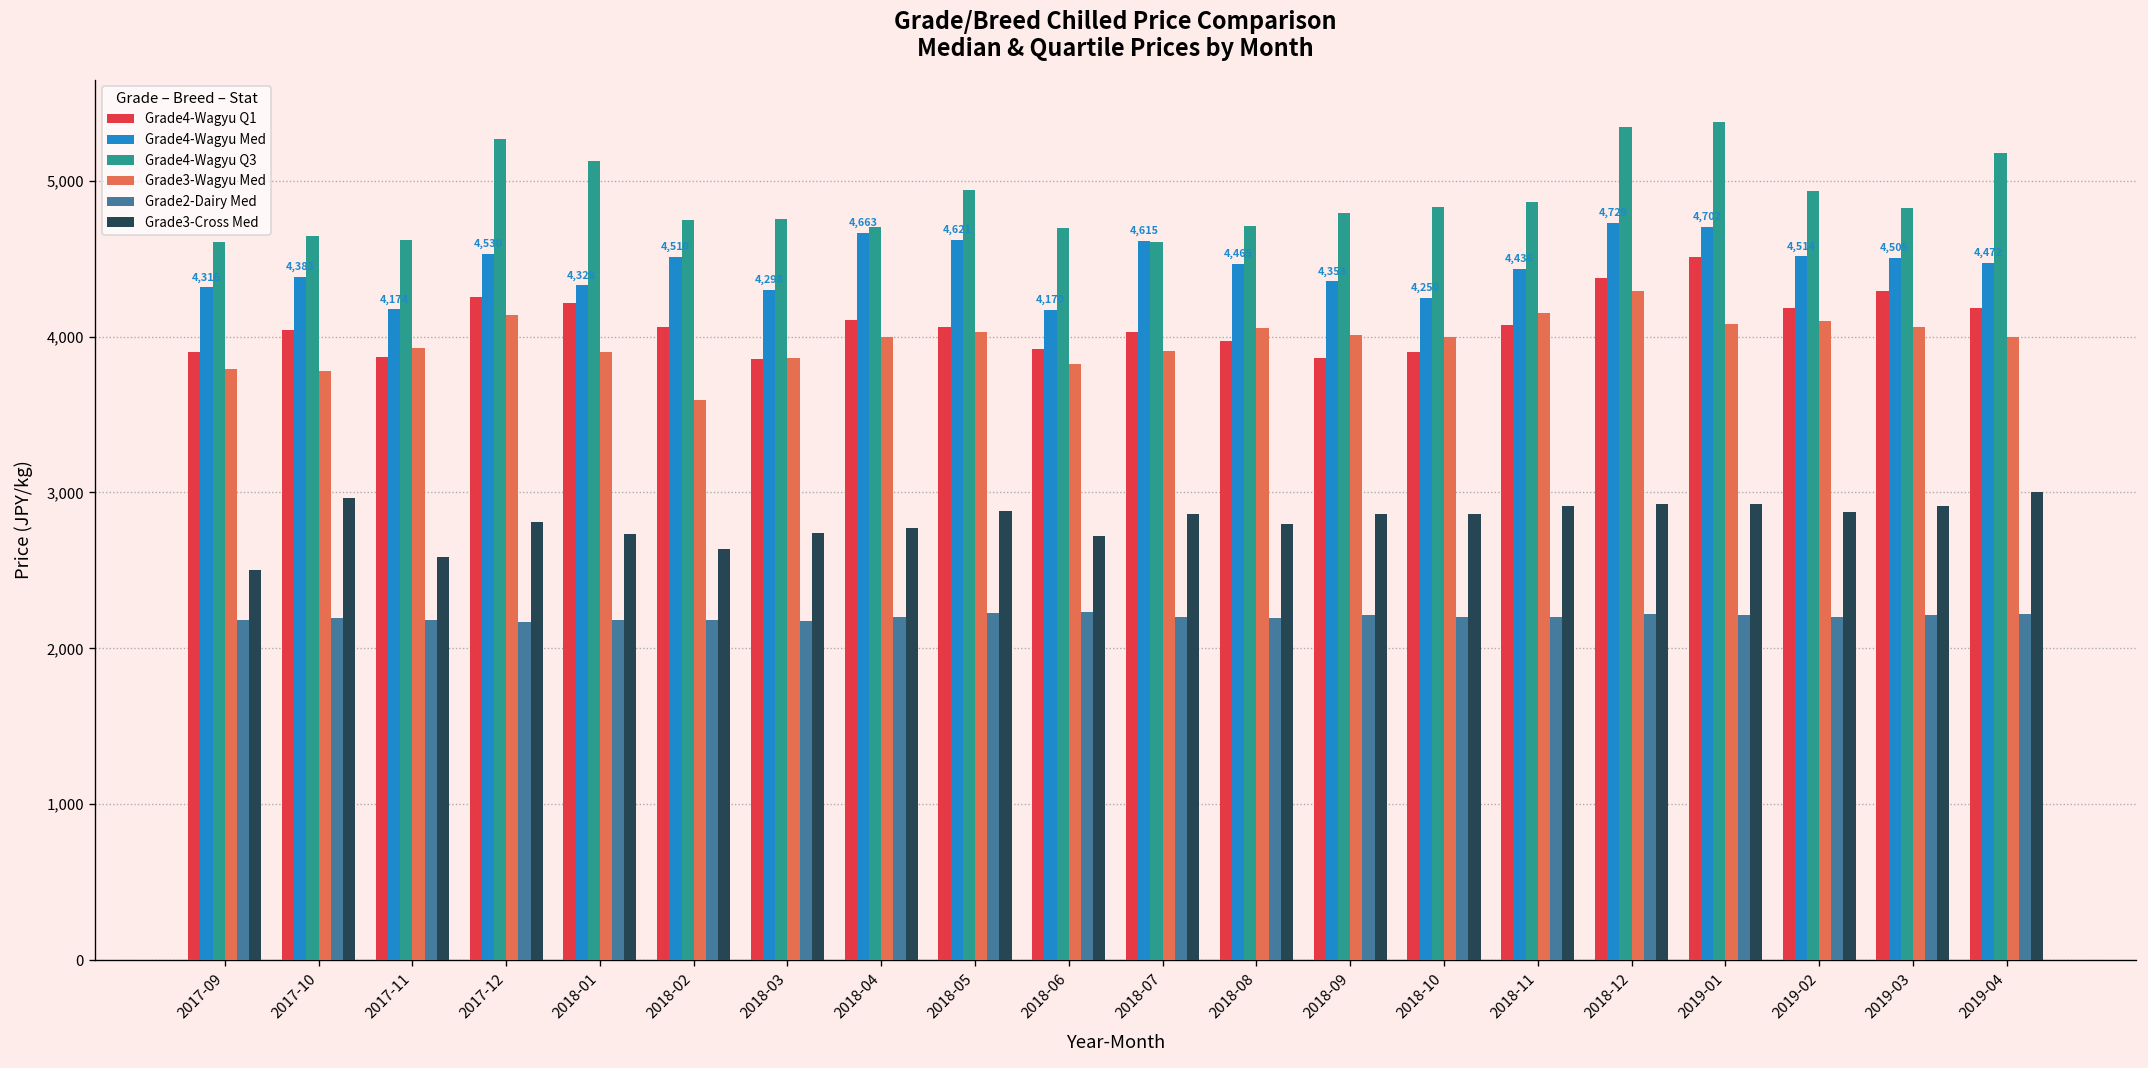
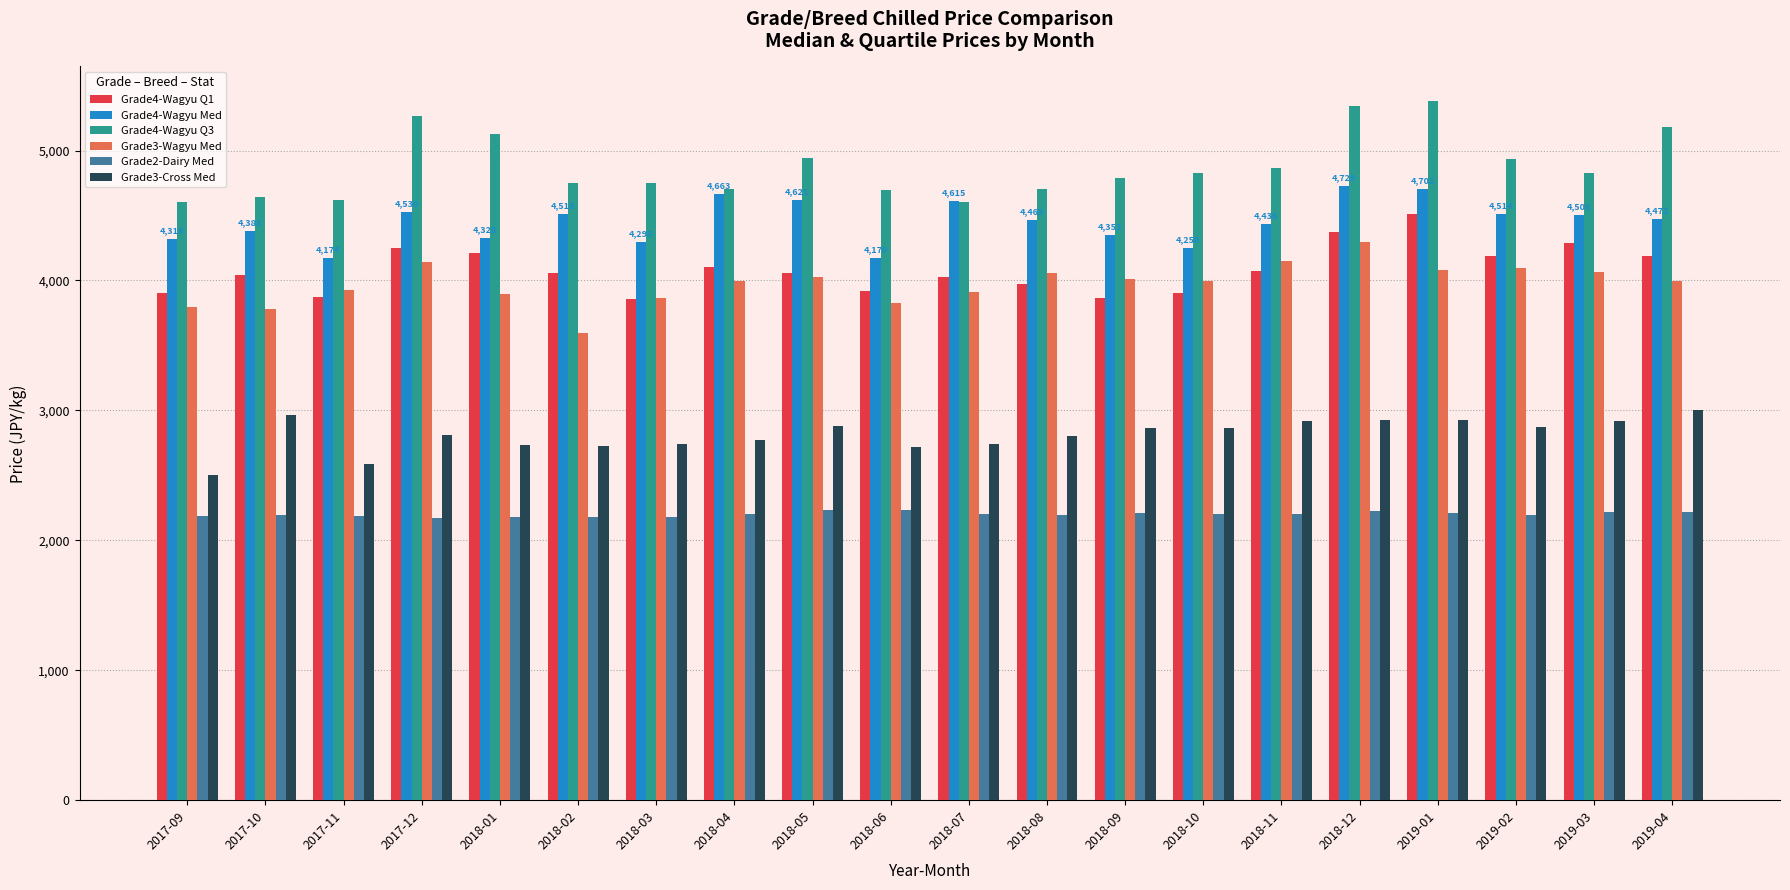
Grade3-Cross Med, 2018-02: 2,640 -> 2,720
Grade3-Cross Med, 2018-07: 2,860 -> 2,740
